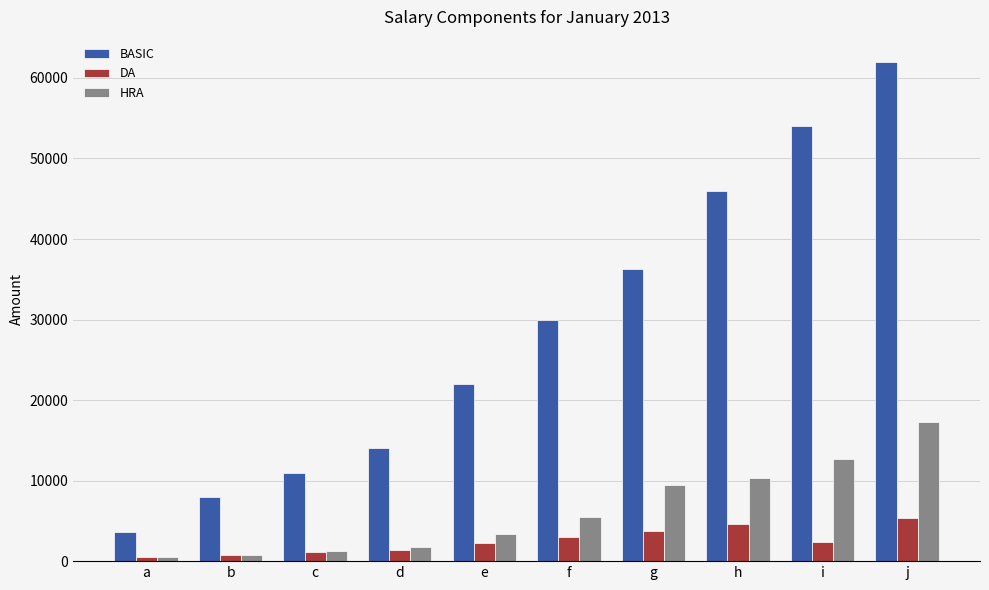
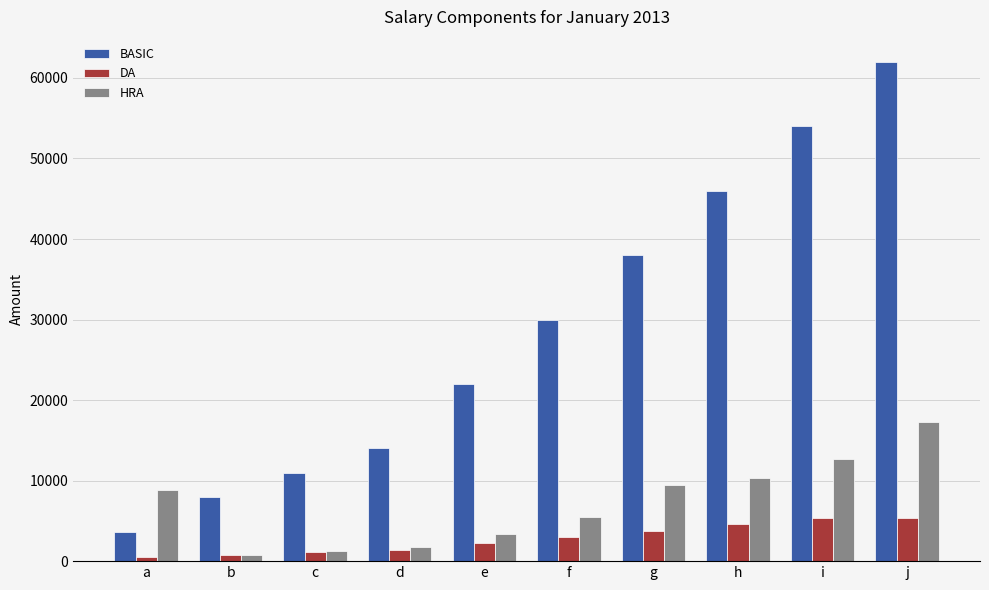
HRA, a: 1000 -> 9000
BASIC, g: 36000 -> 38000
DA, i: 2000 -> 5000
